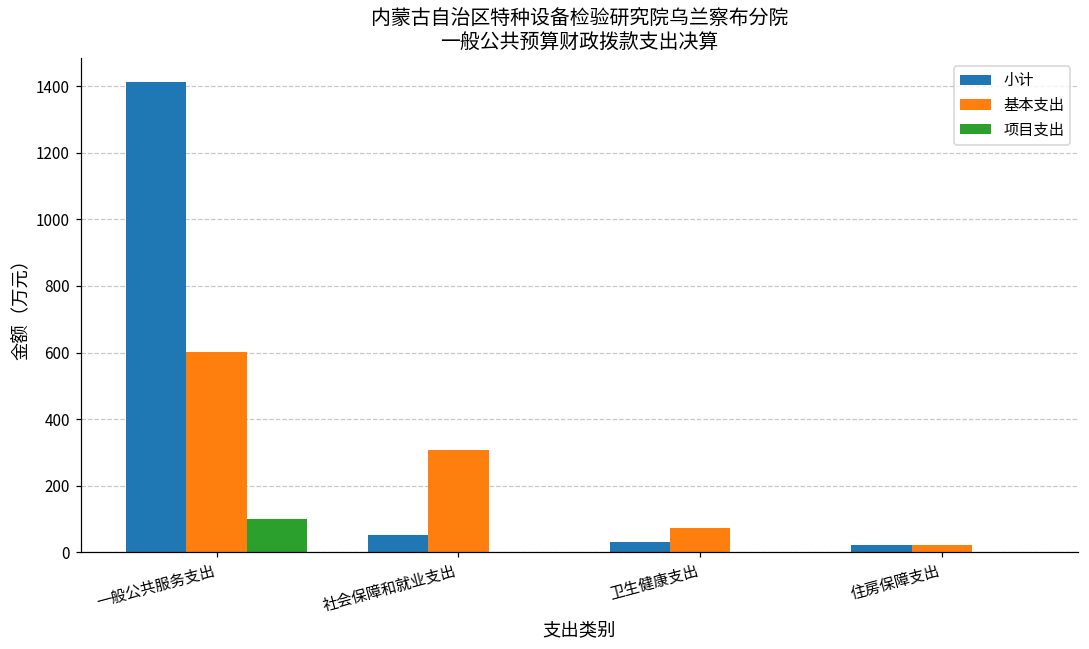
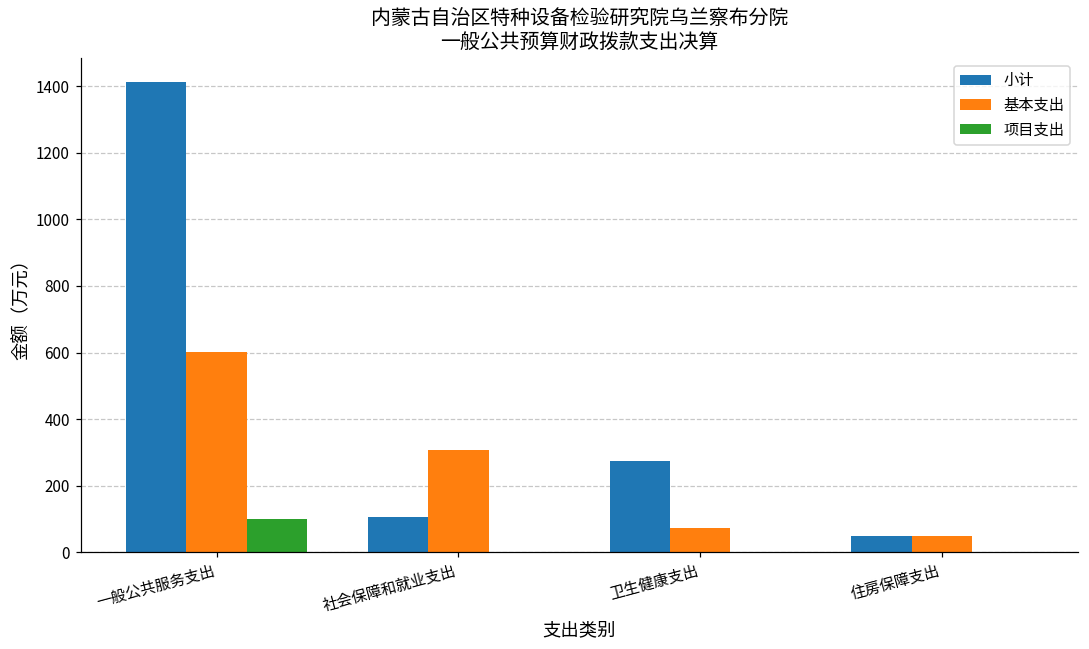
小计, 社会保障和就业支出: 50 -> 100
小计, 卫生健康支出: 30 -> 280
小计, 住房保障支出: 20 -> 50
基本支出, 住房保障支出: 20 -> 50
